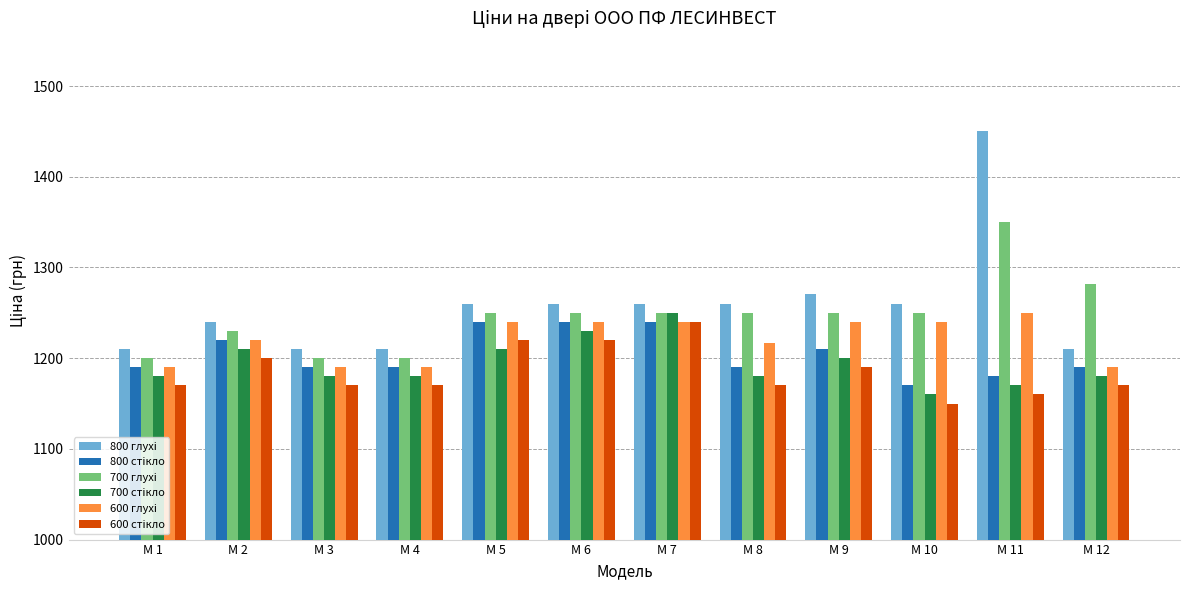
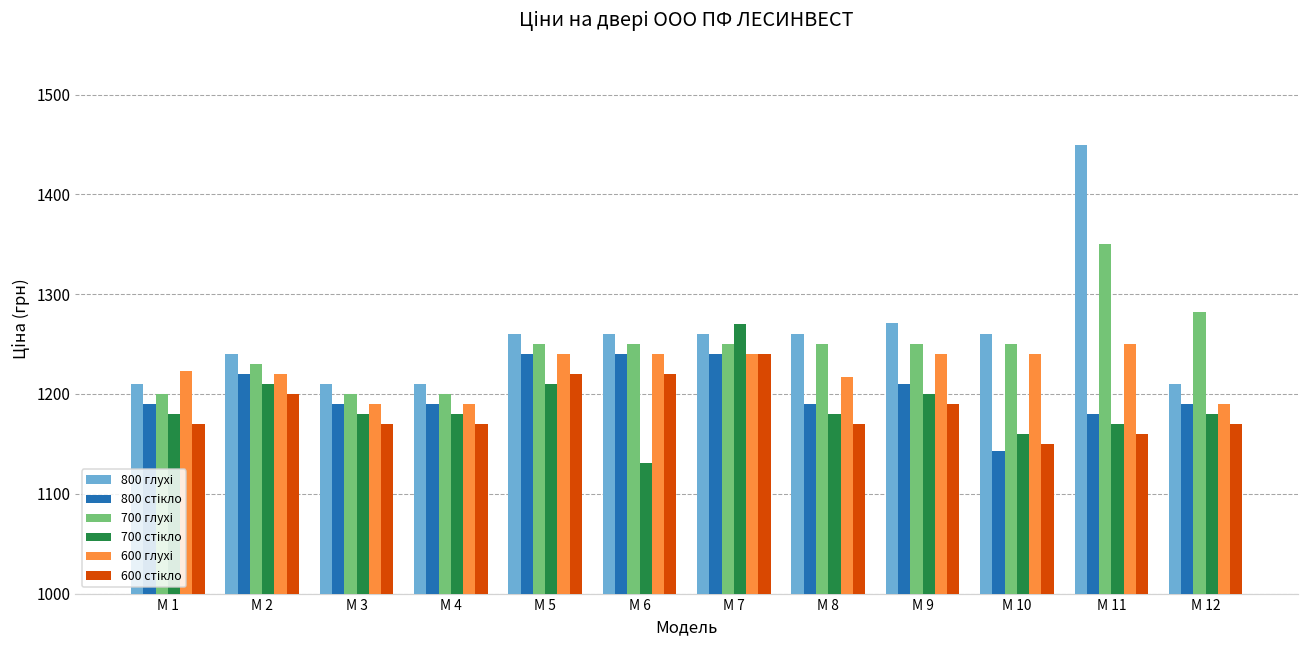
600 глухі, М 1: 1190 -> 1220
700 стікло, М 6: 1230 -> 1130
700 стікло, М 7: 1250 -> 1270
800 стікло, М 10: 1170 -> 1140
